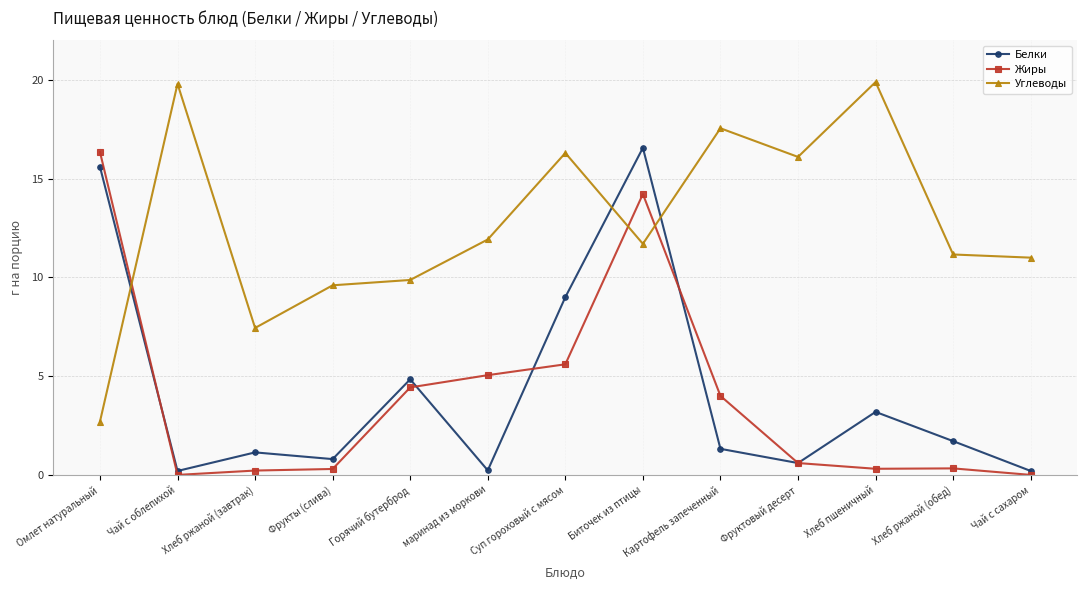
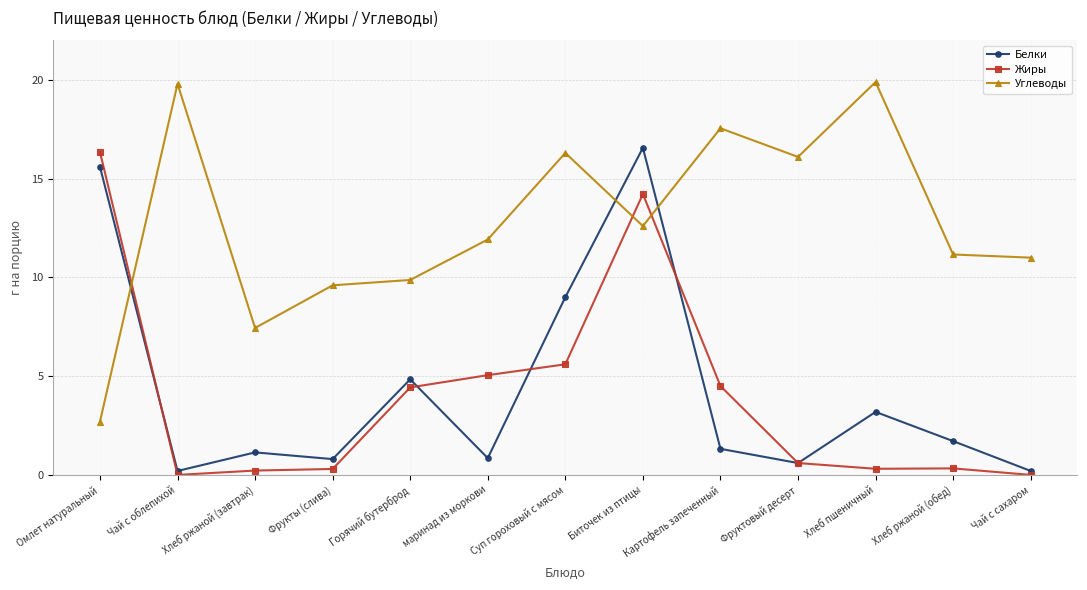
Белки, маринад из моркови: 0.2 -> 0.9
Углеводы, Биточек из птицы: 11.7 -> 12.6
Жиры, Картофель запеченный: 4.0 -> 4.5
